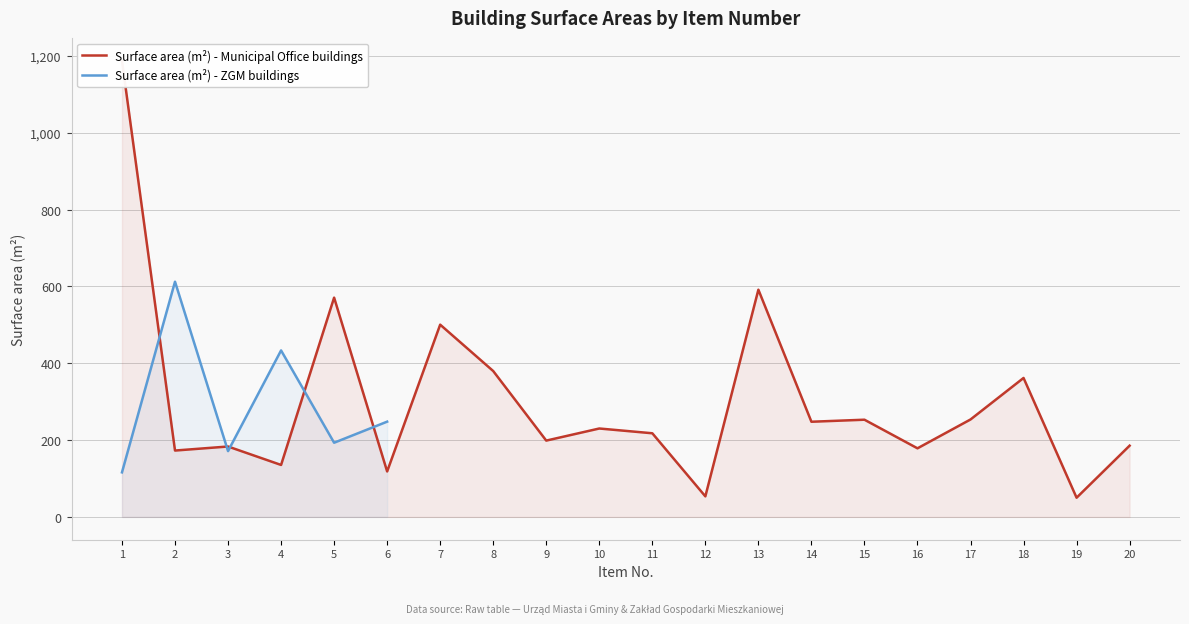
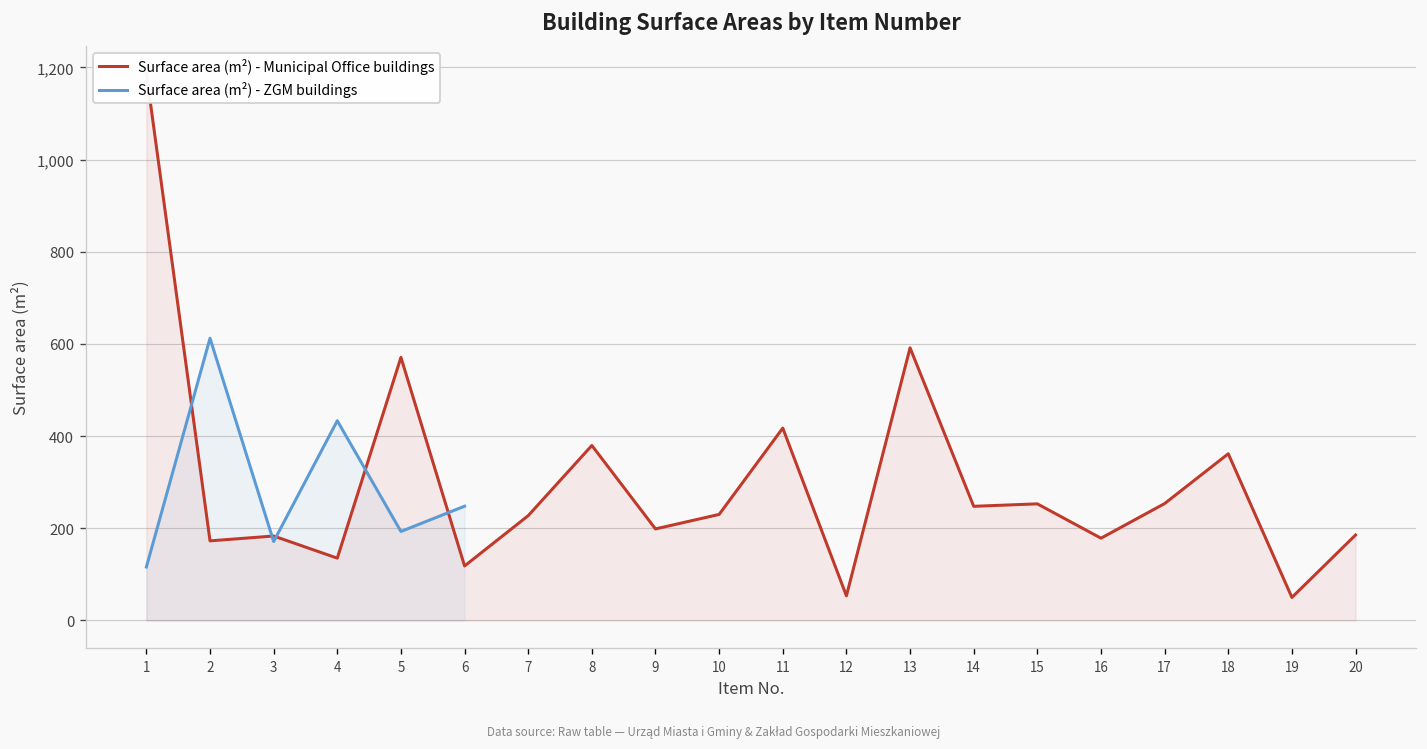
Surface area (m²) - Municipal Office buildings, 7: 500 -> 230
Surface area (m²) - Municipal Office buildings, 11: 220 -> 420
